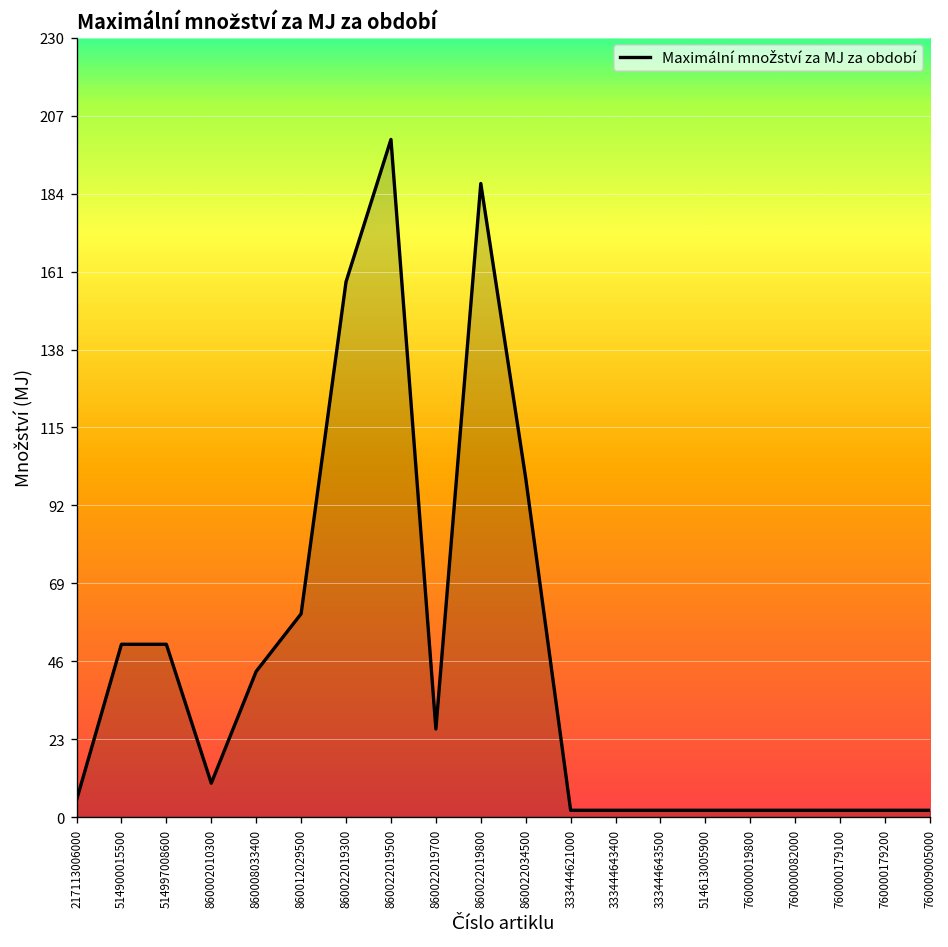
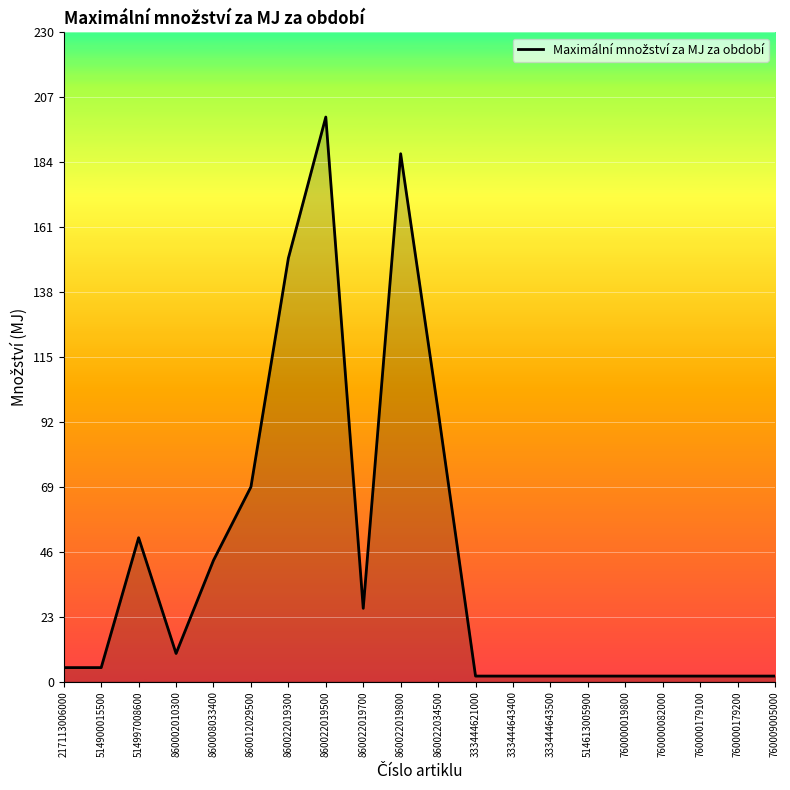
514900015500: 51 -> 5
860012029500: 60 -> 69
860022019300: 158 -> 150
860022034500: 100 -> 96
